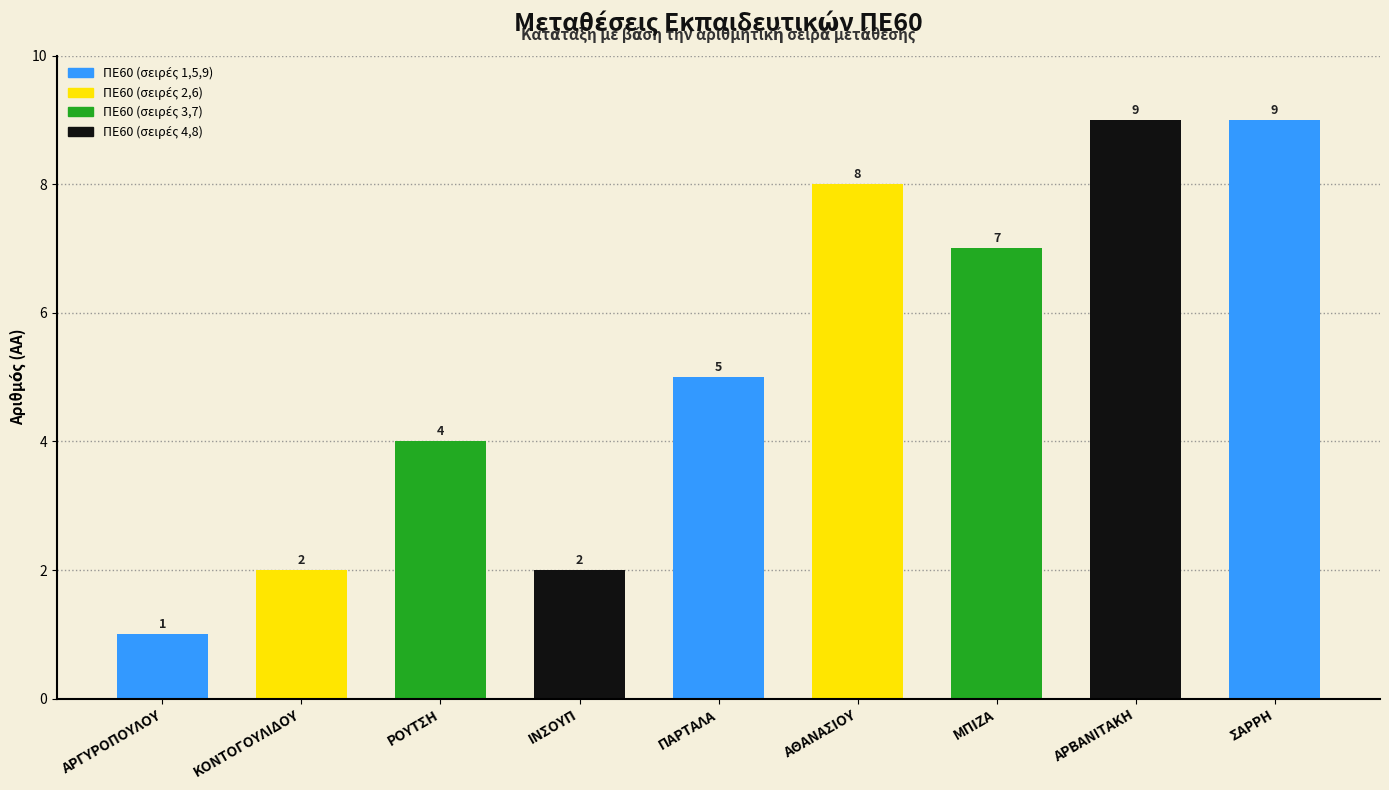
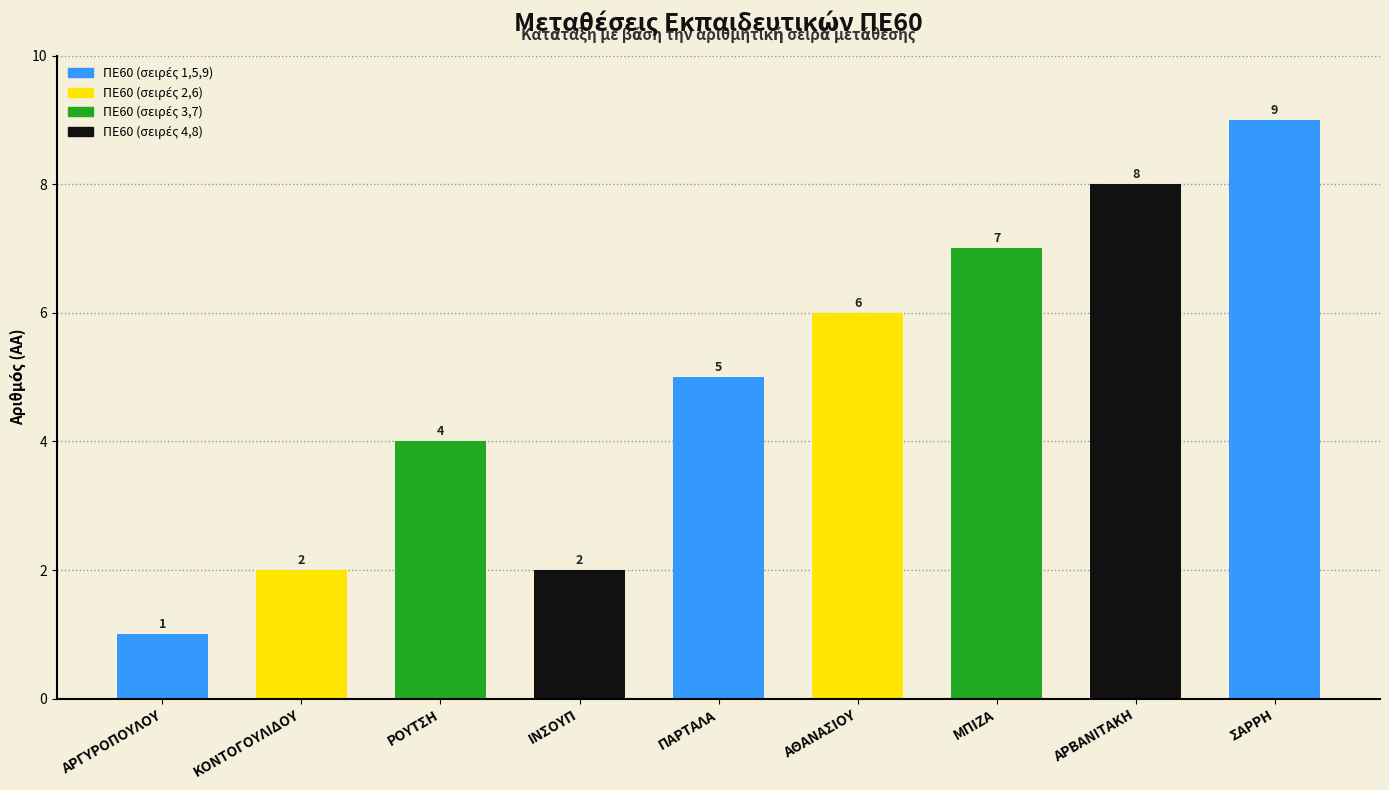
ΑΘΑΝΑΣΙΟΥ: 8 -> 6
ΑΡΒΑΝΙΤΑΚΗ: 9 -> 8
